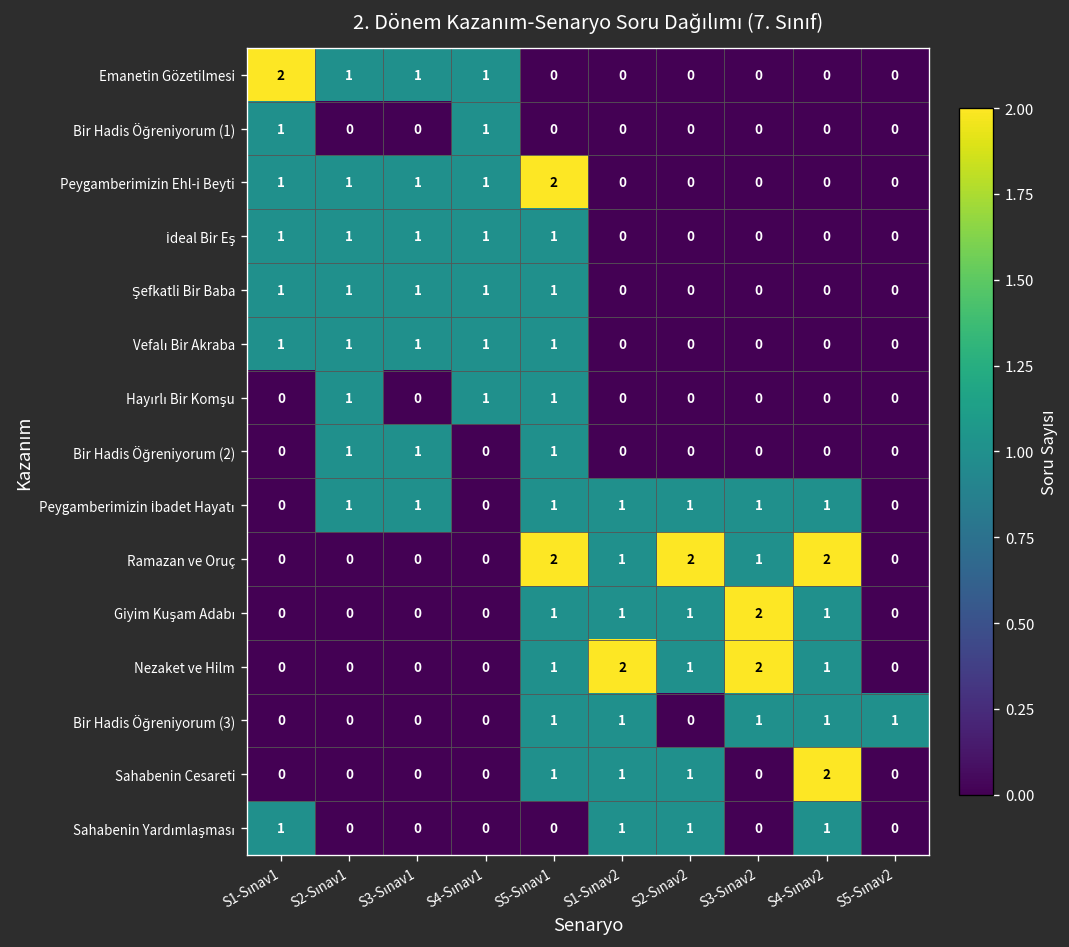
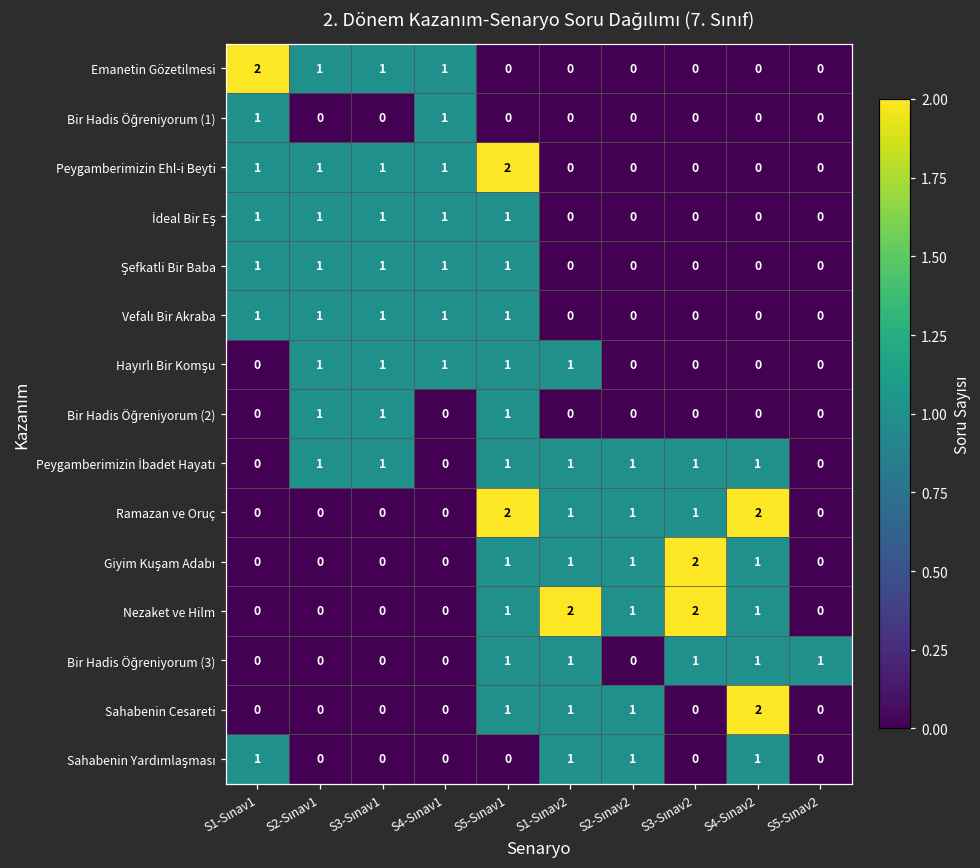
Hayırlı Bir Komşu, S3-Sınav1: 0 -> 1
Hayırlı Bir Komşu, S1-Sınav2: 0 -> 1
Ramazan ve Oruç, S2-Sınav2: 2 -> 1
